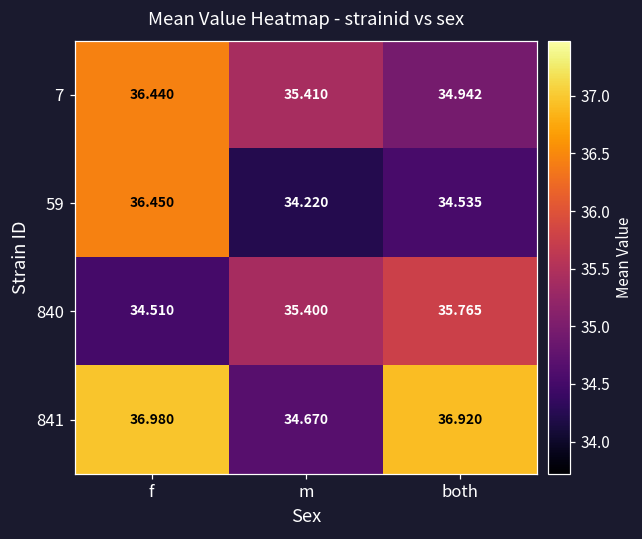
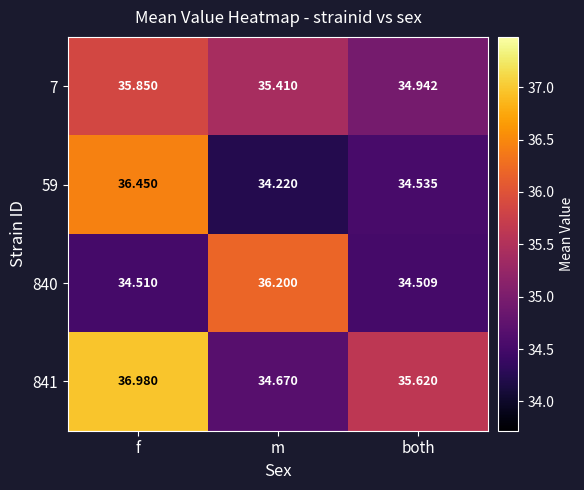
7, f: 36.440 -> 35.850
840, m: 35.400 -> 36.200
840, both: 35.765 -> 34.509
841, both: 36.920 -> 35.620
